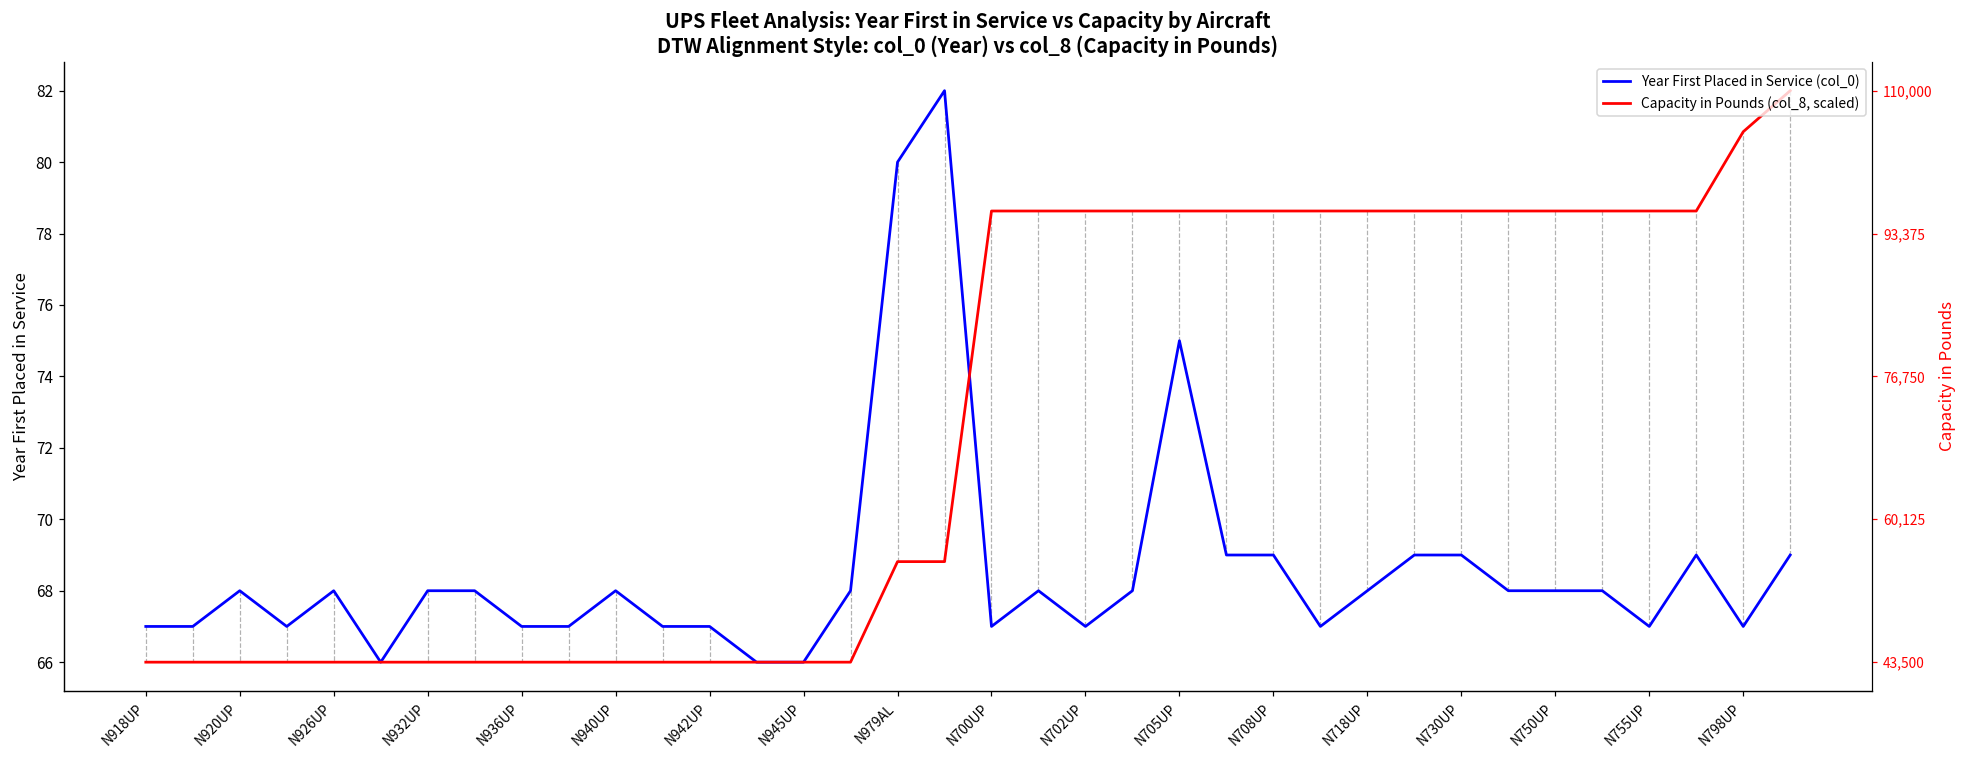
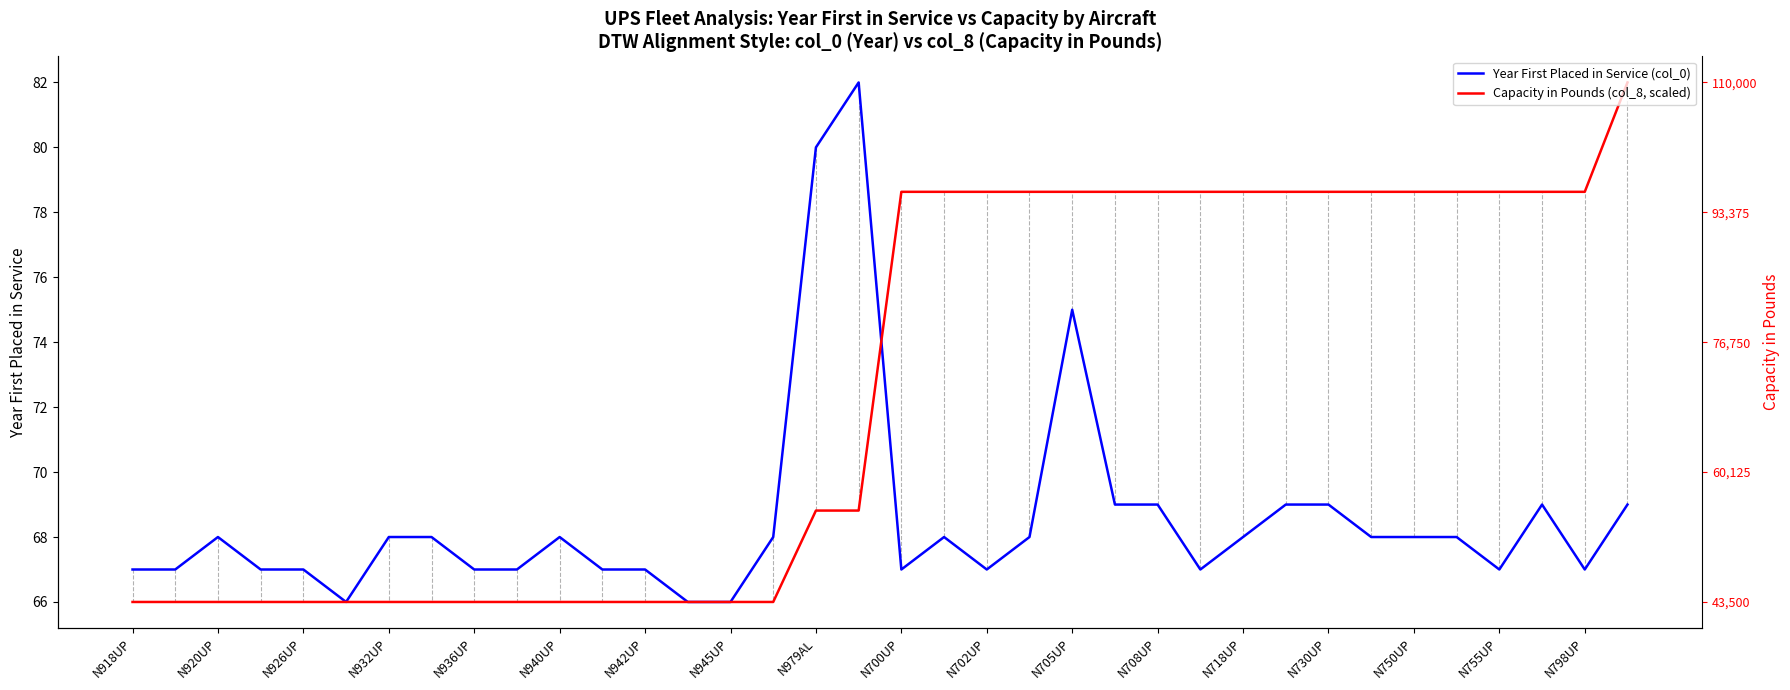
Year First Placed in Service (col_0), N926UP: 68 -> 67
Capacity in Pounds (col_8, scaled), N798UP: 80.9 -> 78.6
